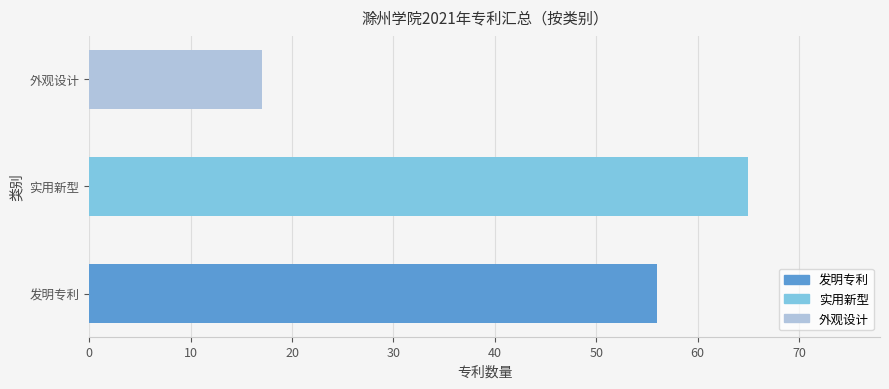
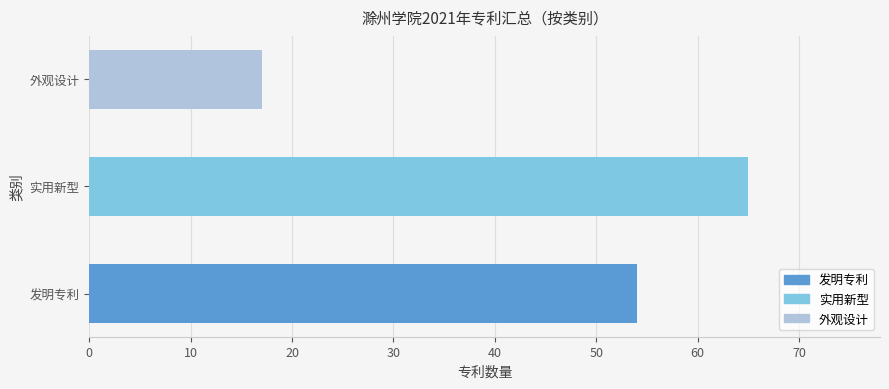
发明专利: 56 -> 54
